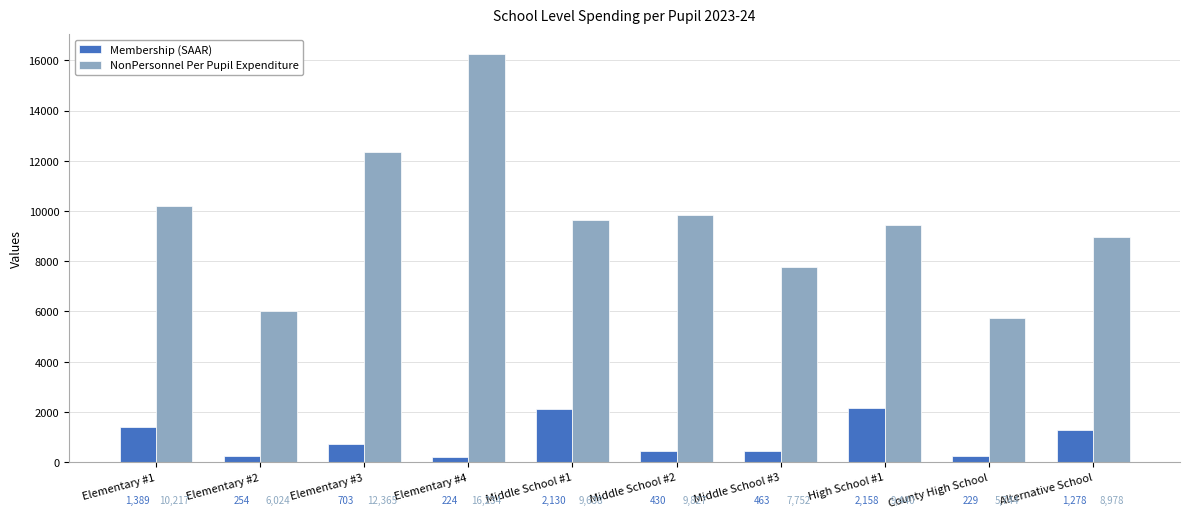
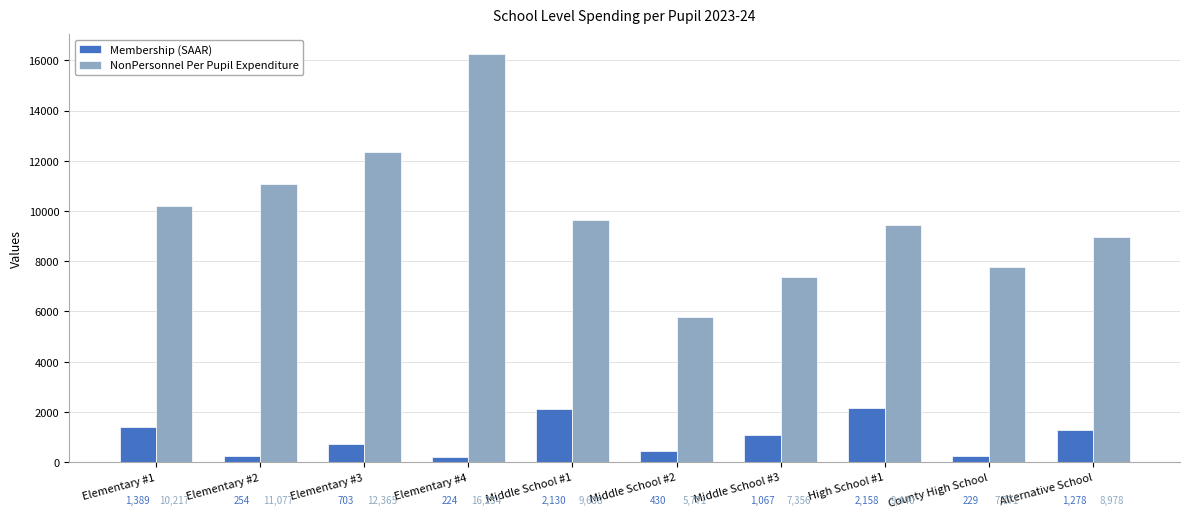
NonPersonnel Per Pupil Expenditure, Elementary #2: 6,024 -> 11,077
NonPersonnel Per Pupil Expenditure, Middle School #2: 9,827 -> 5,771
Membership (SAAR), Middle School #3: 463 -> 1,067
NonPersonnel Per Pupil Expenditure, Middle School #3: 7,752 -> 7,356
NonPersonnel Per Pupil Expenditure, County High School: 5,744 -> 7,771
